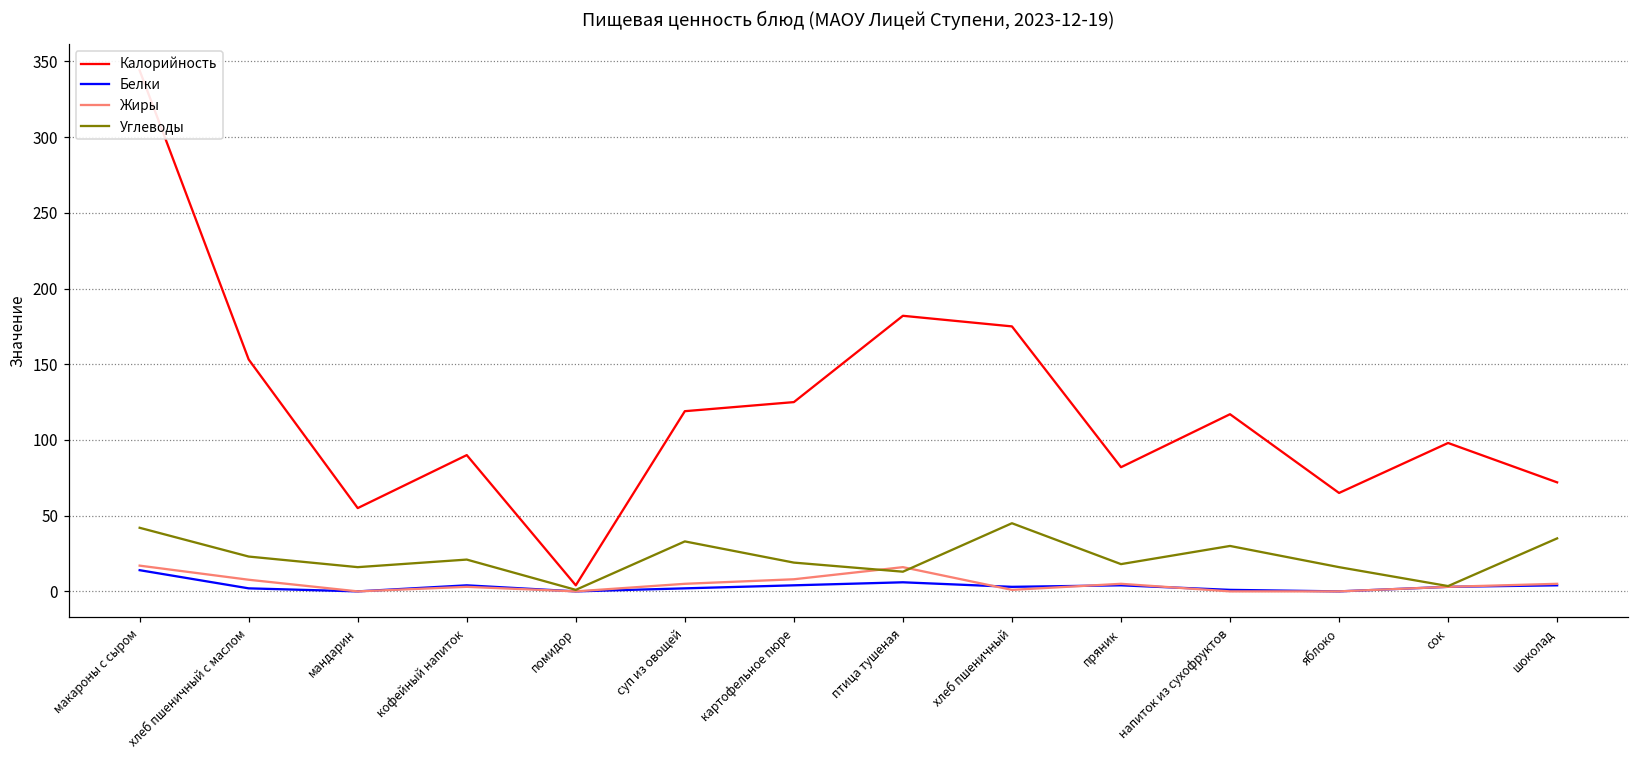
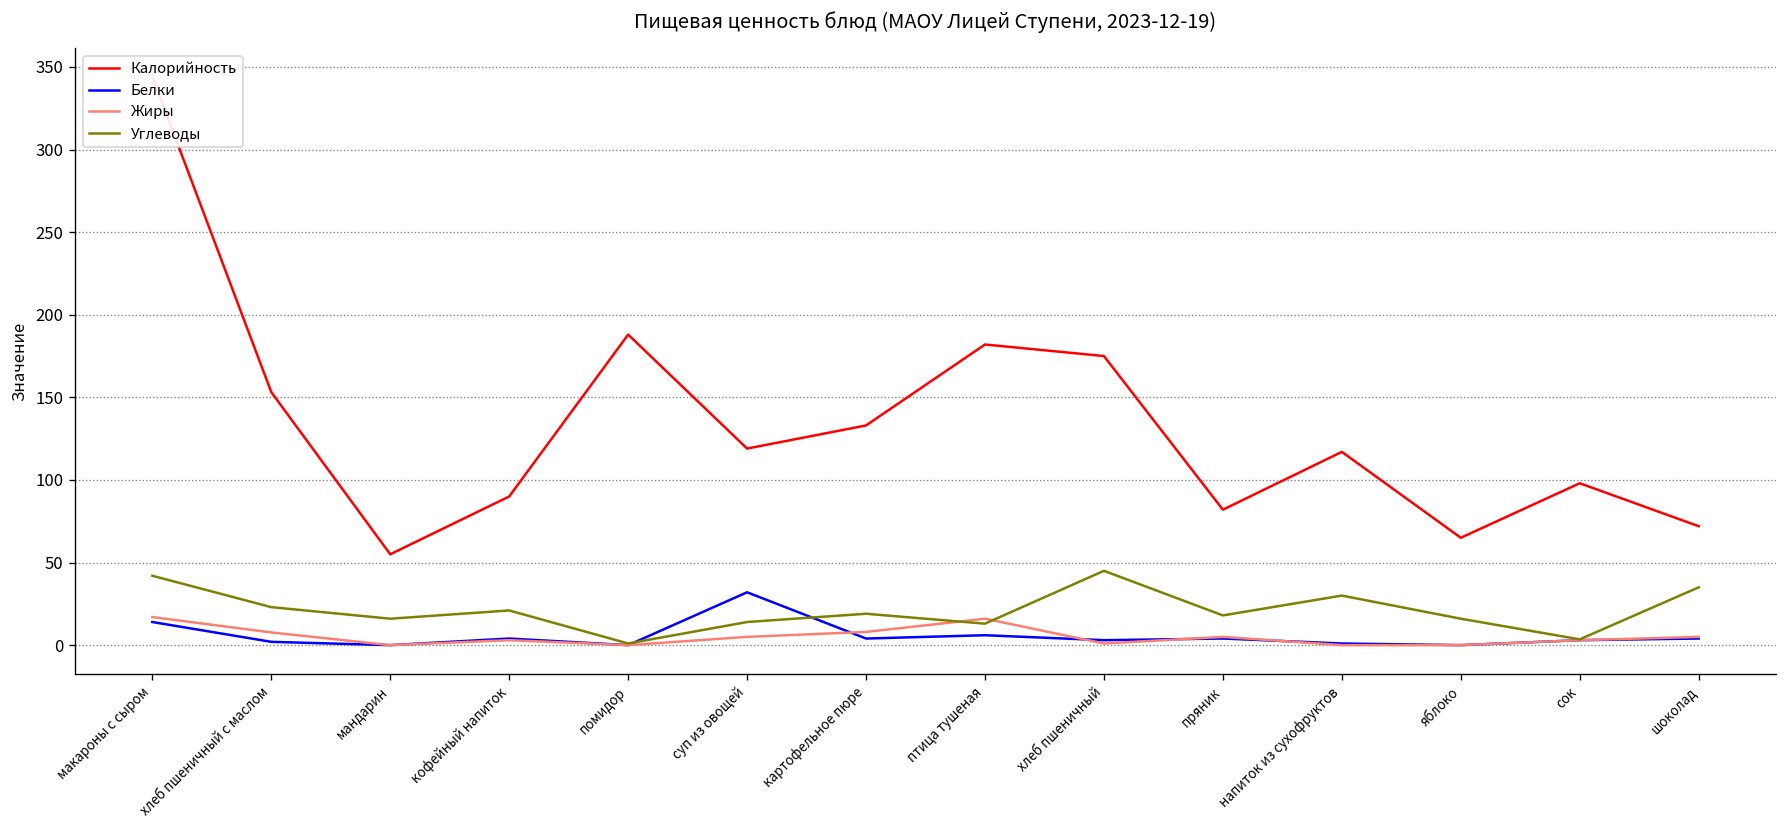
Калорийность, помидор: 4 -> 188
Белки, суп из овощей: 2 -> 32
Углеводы, суп из овощей: 33 -> 14
Калорийность, картофельное пюре: 125 -> 133
